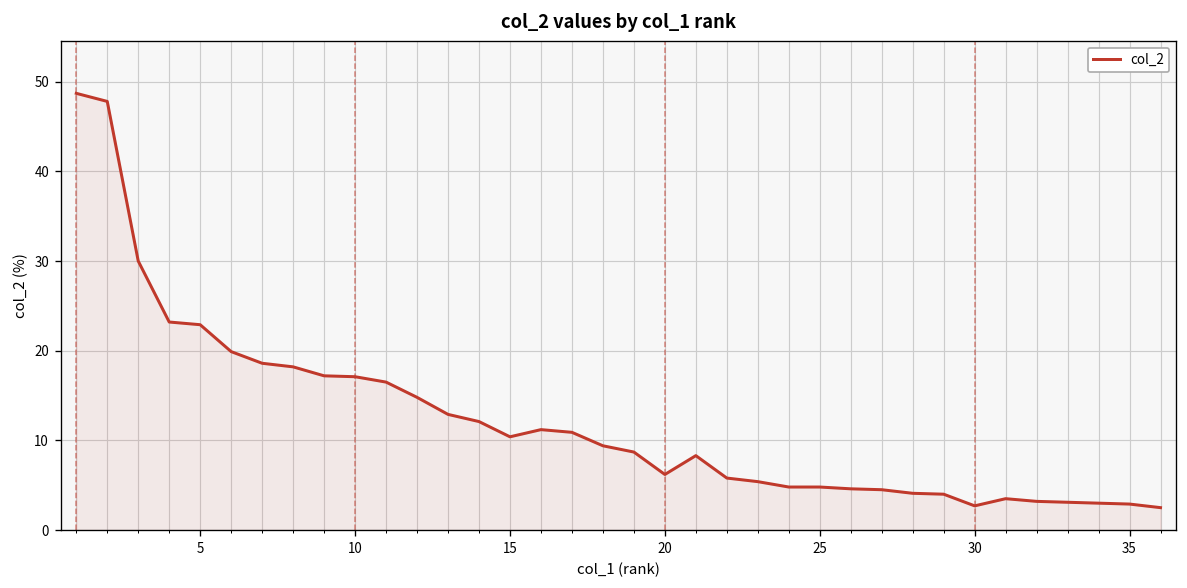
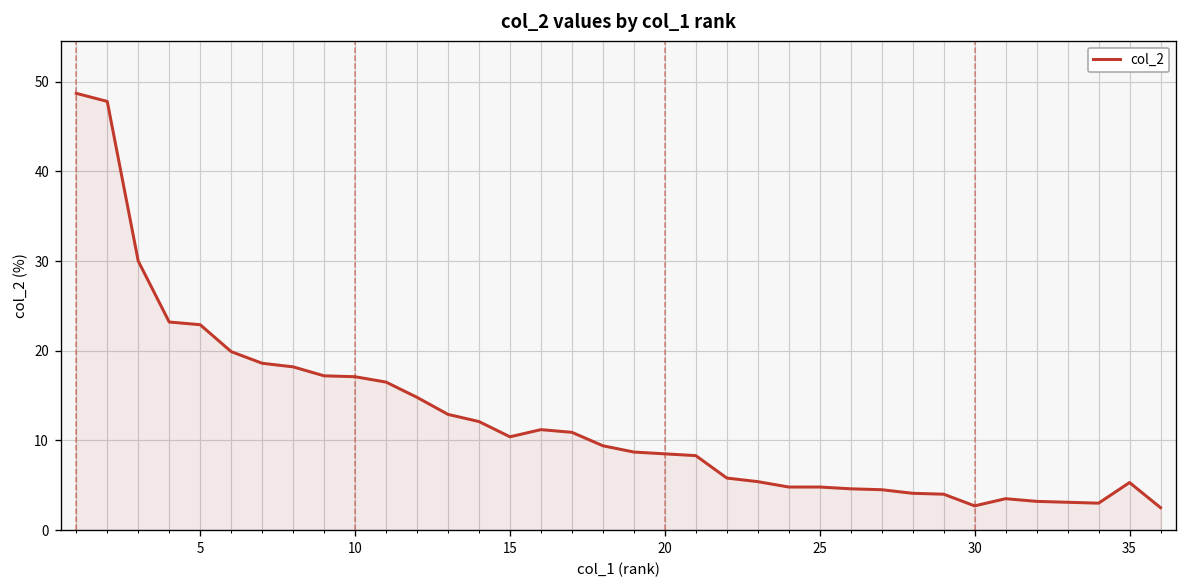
20: 6 -> 9
35: 3 -> 5
